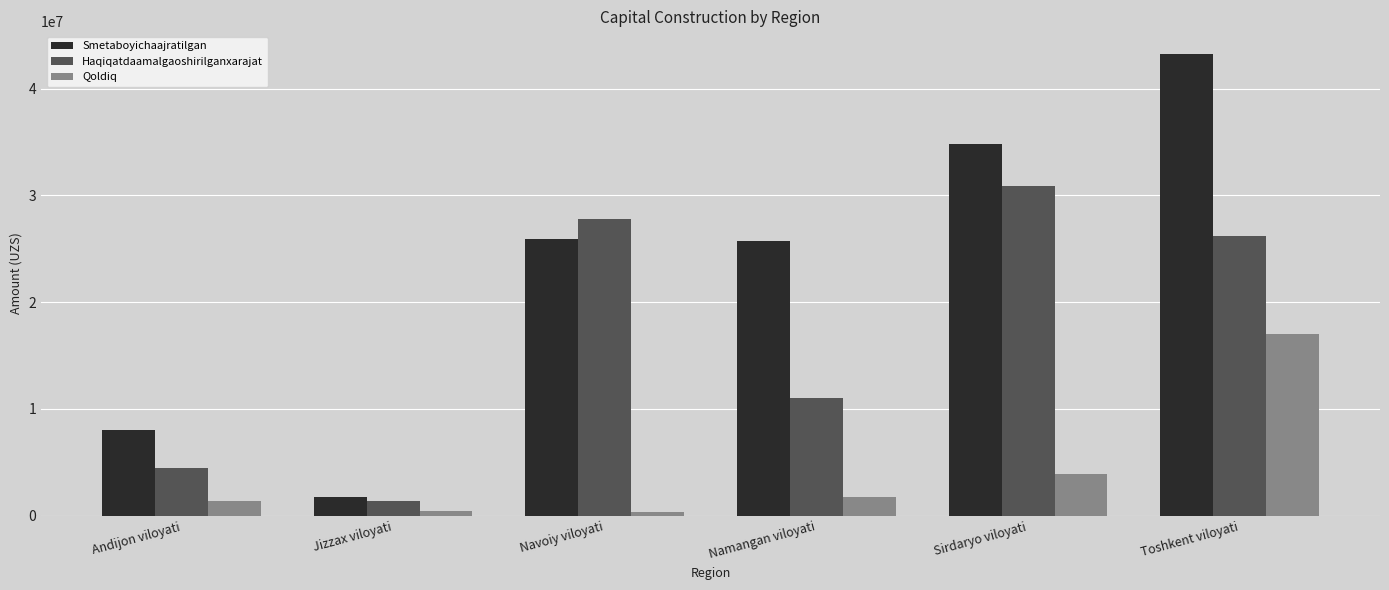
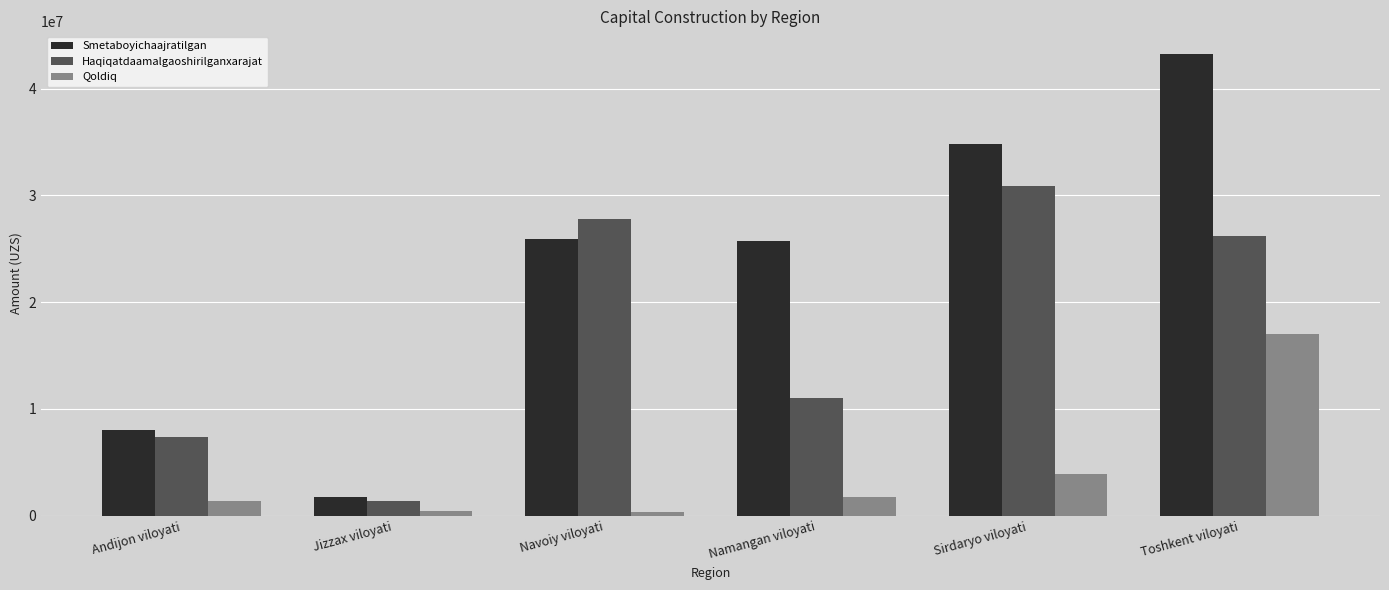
Haqiqatdaamalgaoshirilganxarajat, Andijon viloyati: 4500000 -> 7400000
